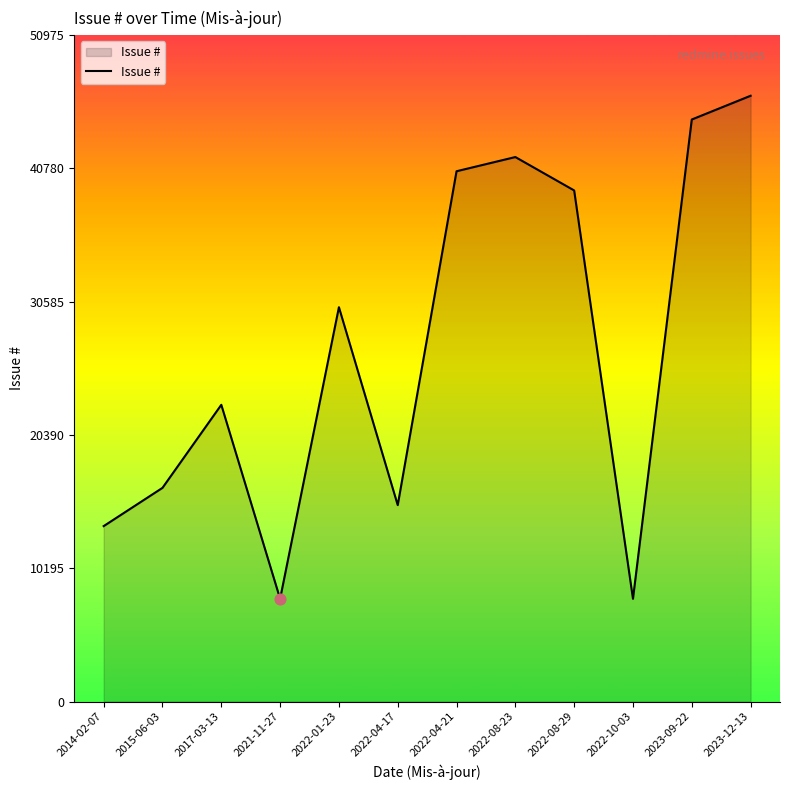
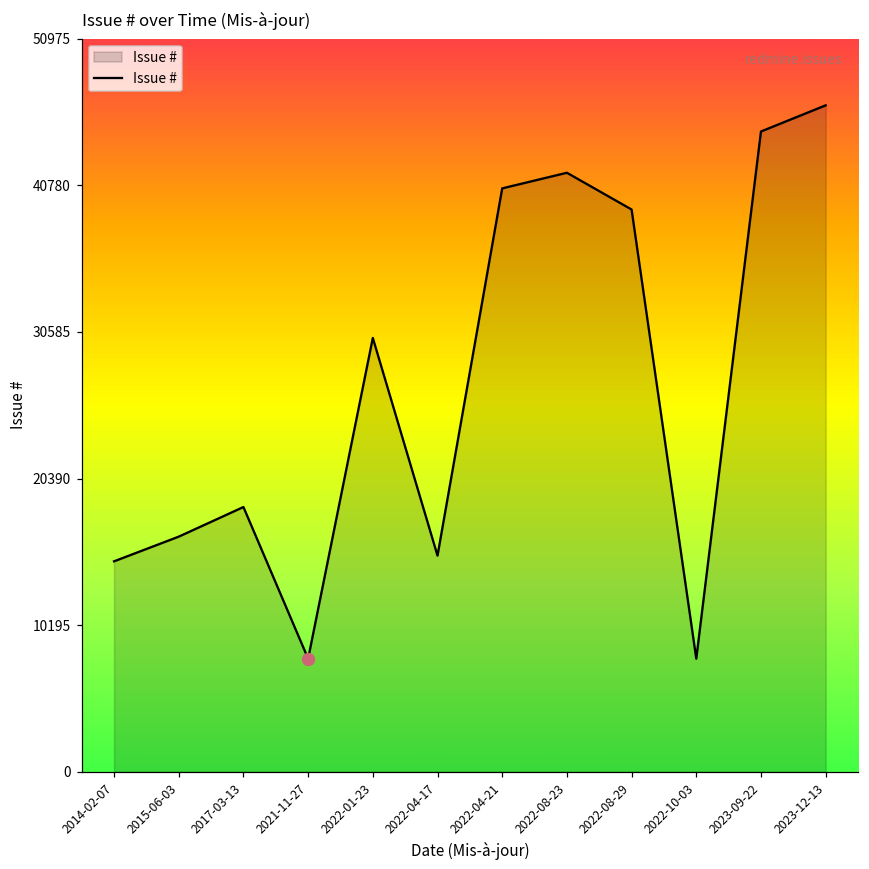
Issue #, 2014-02-07: 13400 -> 14600
Issue #, 2017-03-13: 22700 -> 18400
